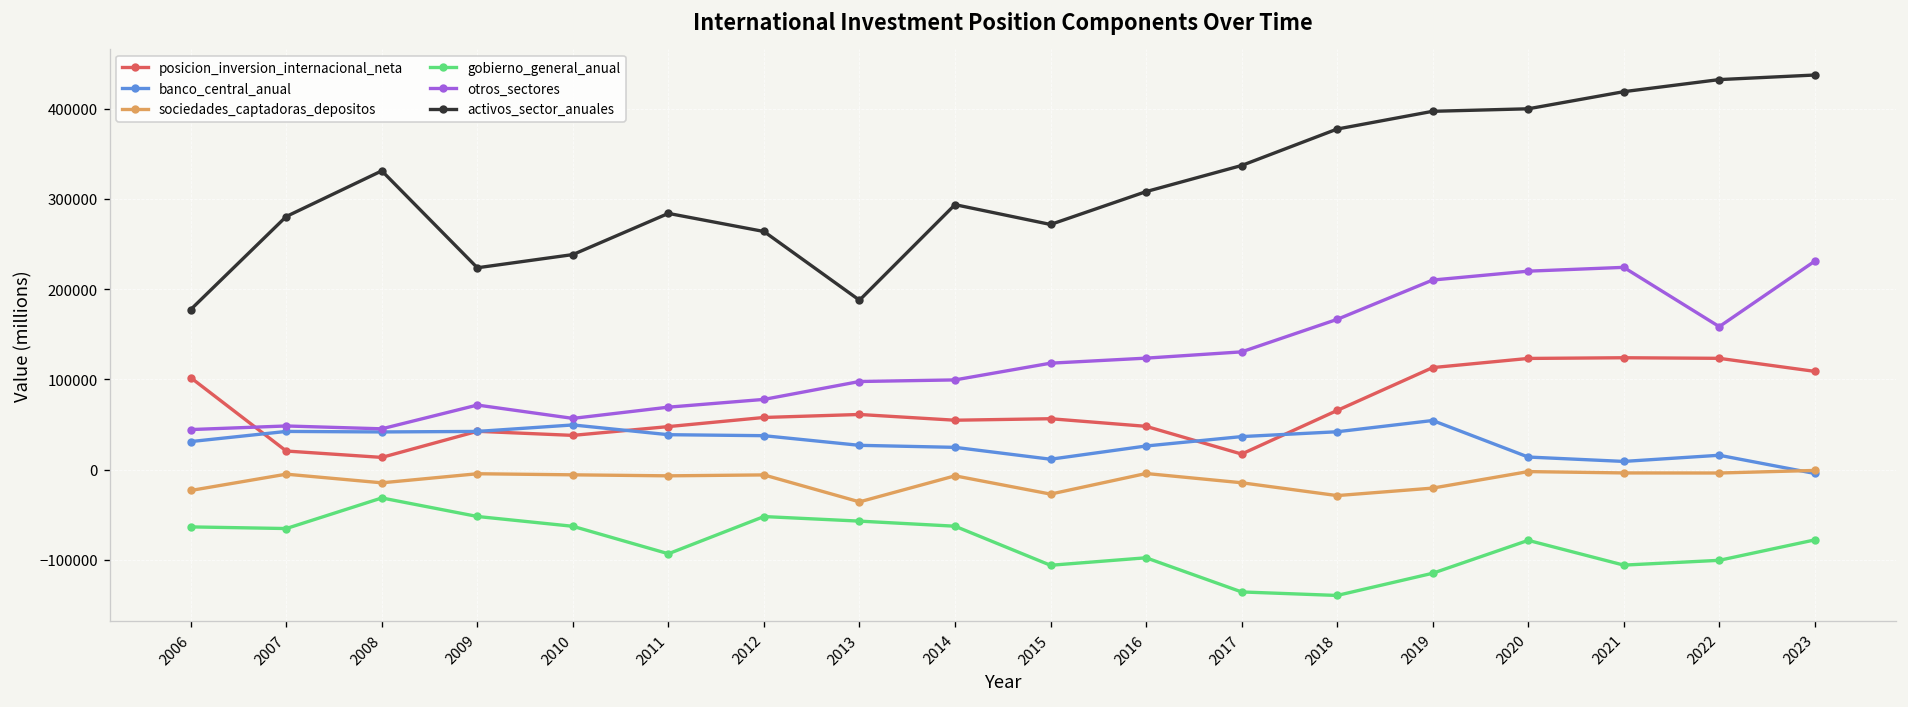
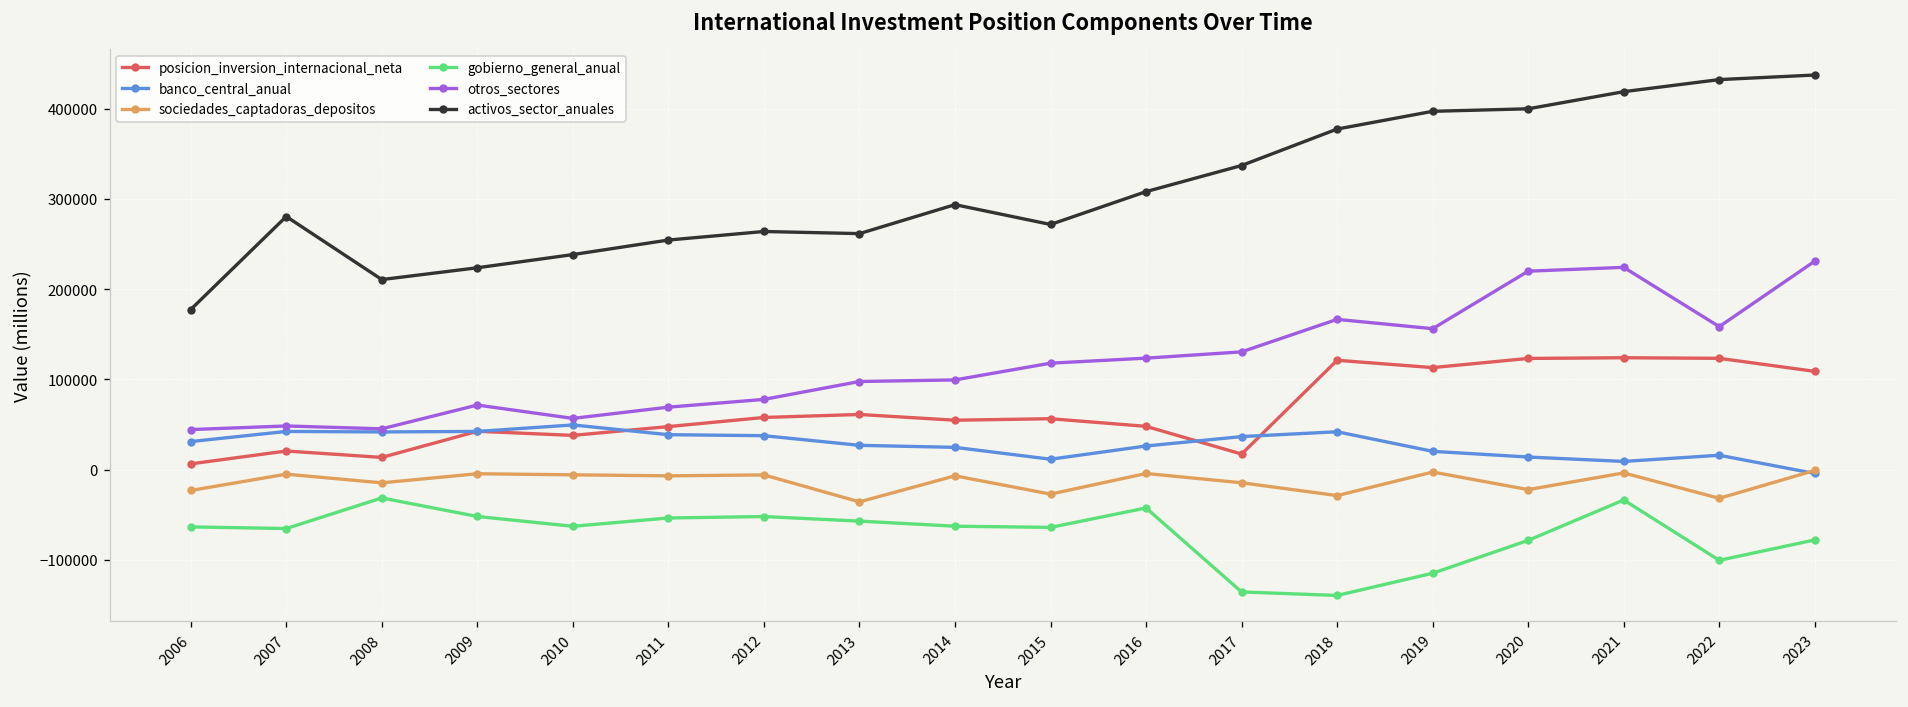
posicion_inversion_internacional_neta, 2006: 100000 -> 10000
activos_sector_anuales, 2008: 330000 -> 210000
gobierno_general_anual, 2011: -90000 -> -50000
activos_sector_anuales, 2011: 280000 -> 250000
activos_sector_anuales, 2013: 190000 -> 260000
gobierno_general_anual, 2015: -110000 -> -60000
gobierno_general_anual, 2016: -100000 -> -40000
posicion_inversion_internacional_neta, 2018: 70000 -> 120000
banco_central_anual, 2019: 50000 -> 20000
sociedades_captadoras_depositos, 2019: -20000 -> 0
otros_sectores, 2019: 210000 -> 160000
sociedades_captadoras_depositos, 2020: 0 -> -20000
gobierno_general_anual, 2021: -110000 -> -30000
sociedades_captadoras_depositos, 2022: 0 -> -30000
